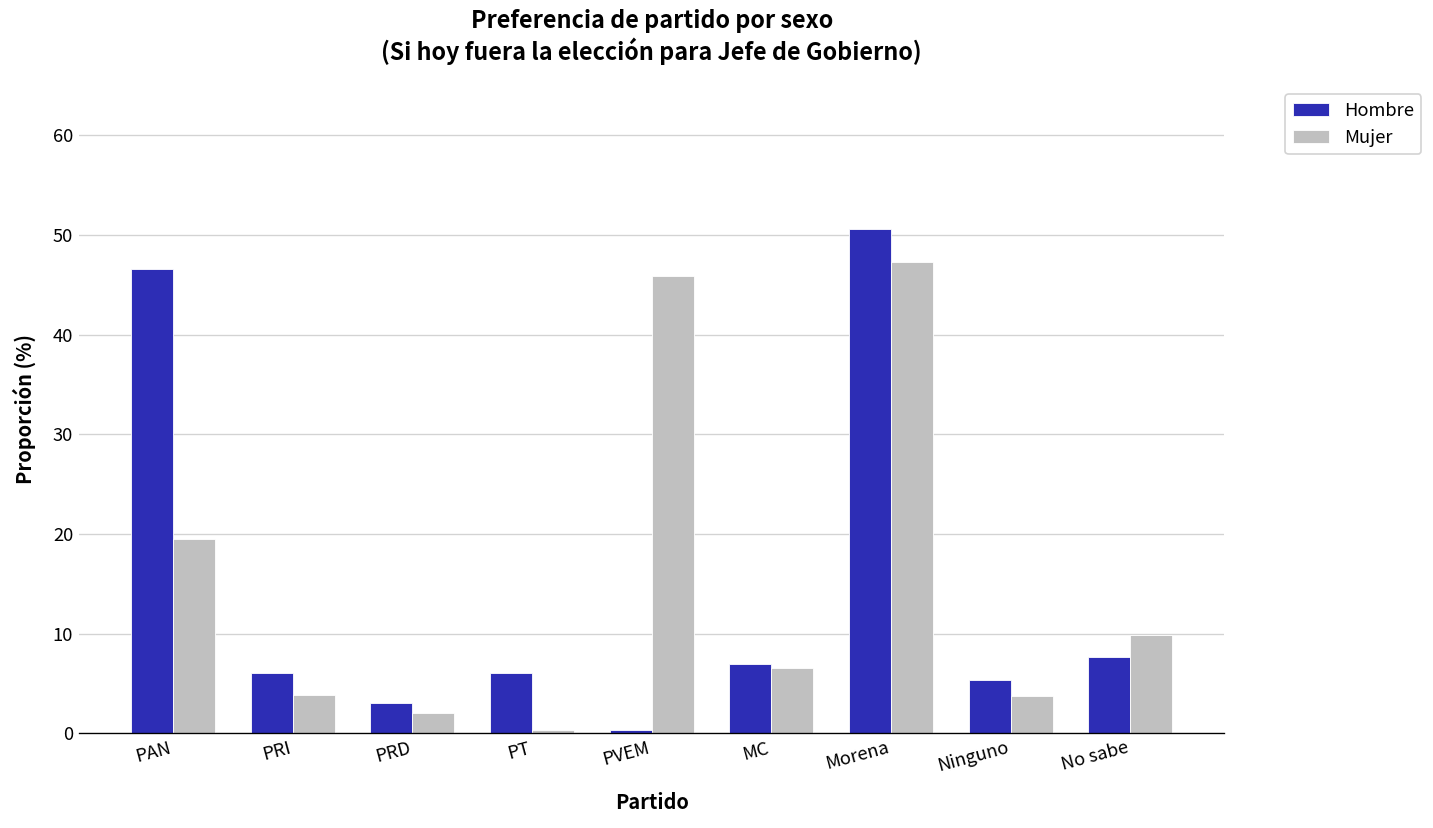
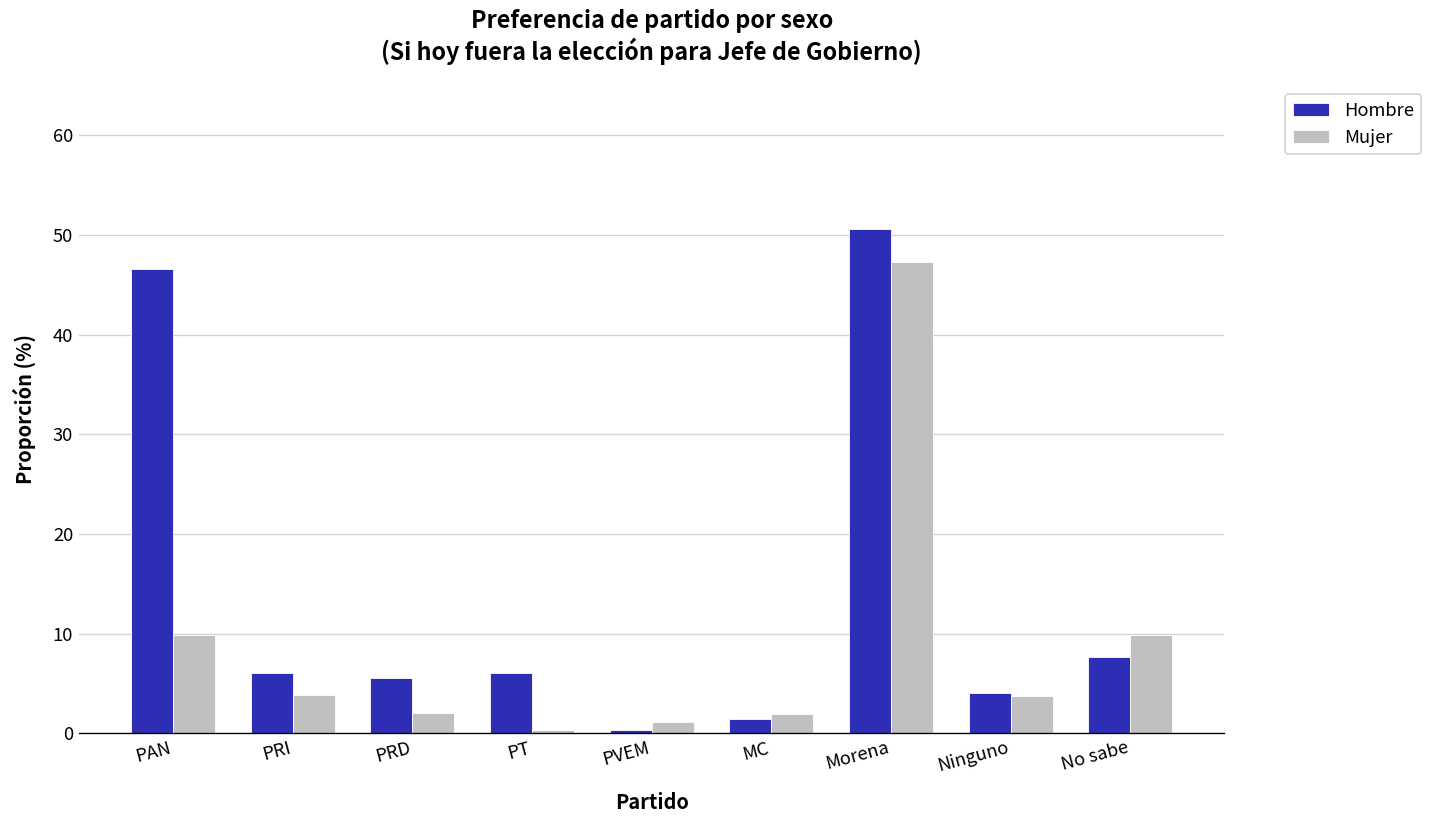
Mujer, PAN: 20 -> 10
Hombre, PRD: 3 -> 6
Mujer, PVEM: 46 -> 1
Hombre, MC: 7 -> 1
Mujer, MC: 7 -> 2
Hombre, Ninguno: 5 -> 4
